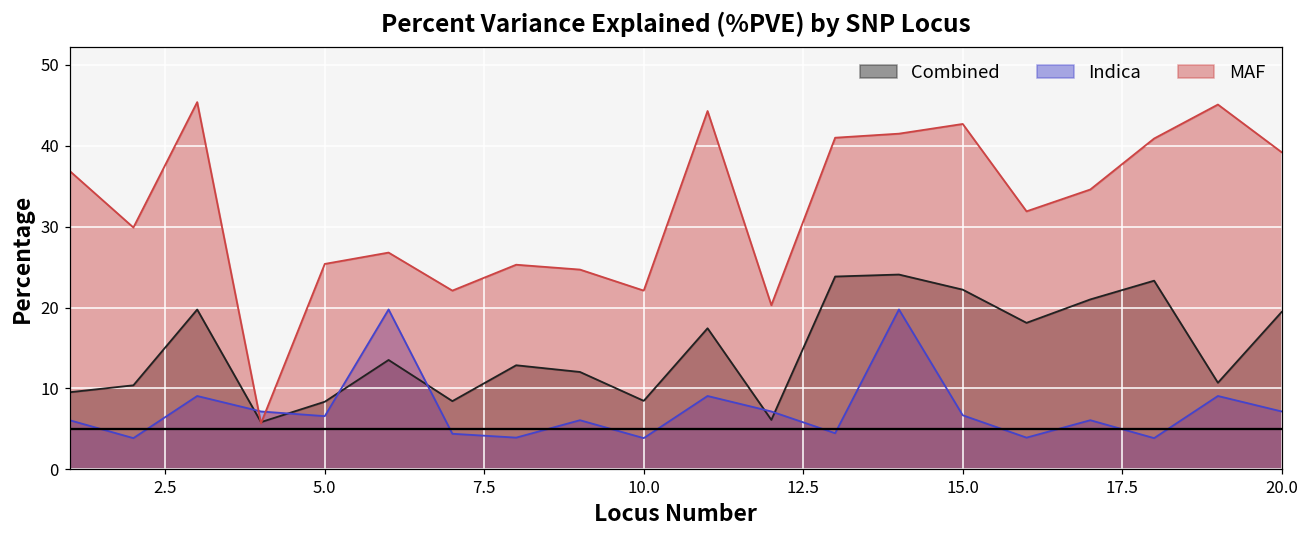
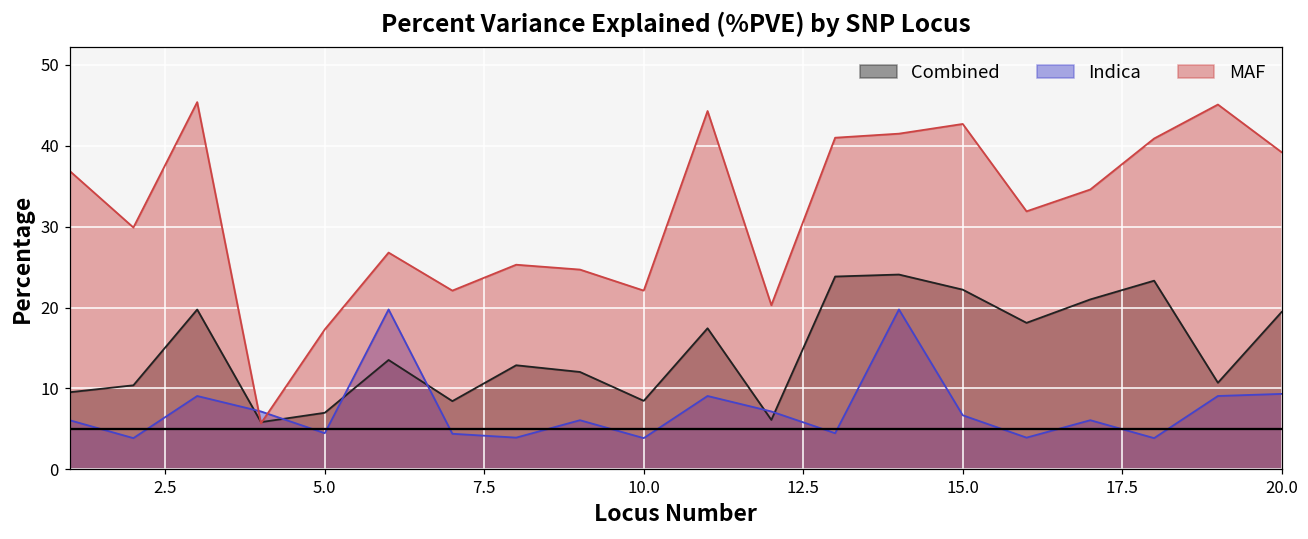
Combined, 5.0: 8 -> 7
Indica, 5.0: 7 -> 4
MAF, 5.0: 25 -> 17
Indica, 20.0: 7 -> 9
